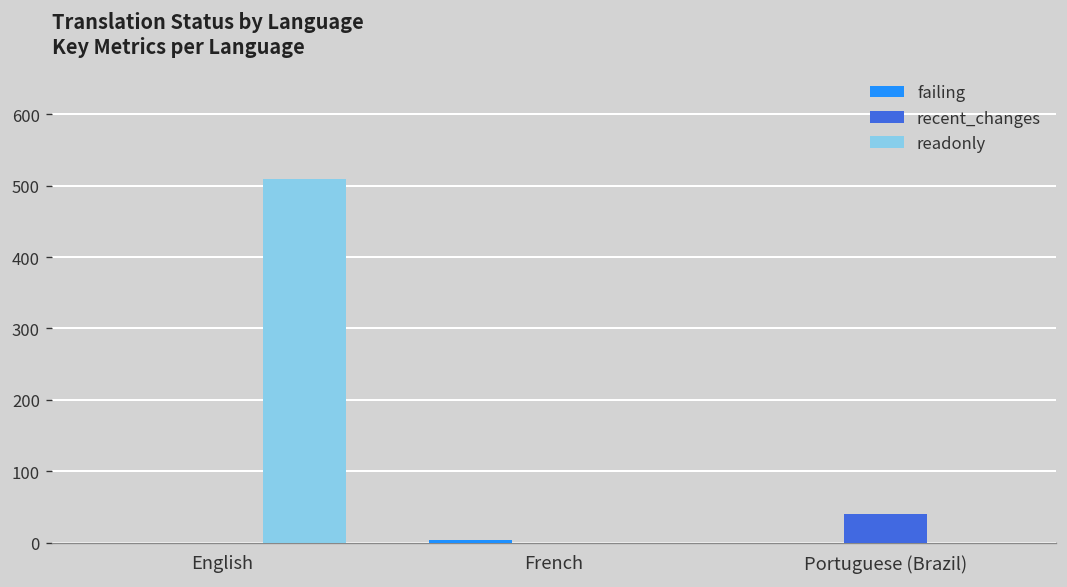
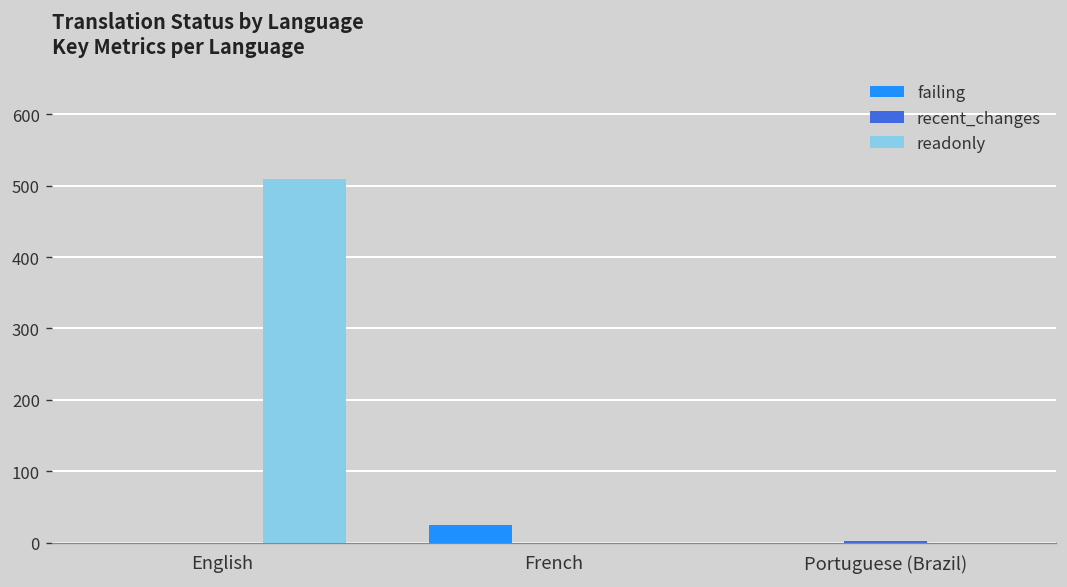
failing, French: 0 -> 30
recent_changes, Portuguese (Brazil): 40 -> 0
